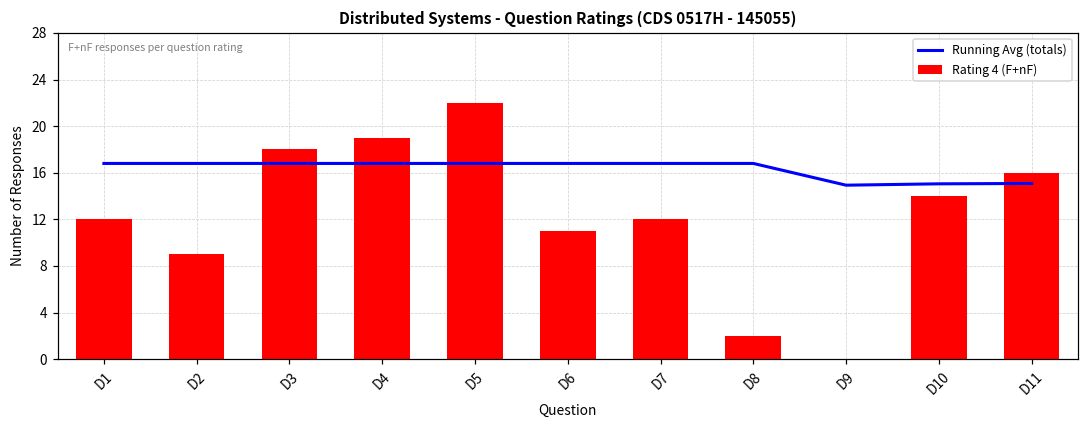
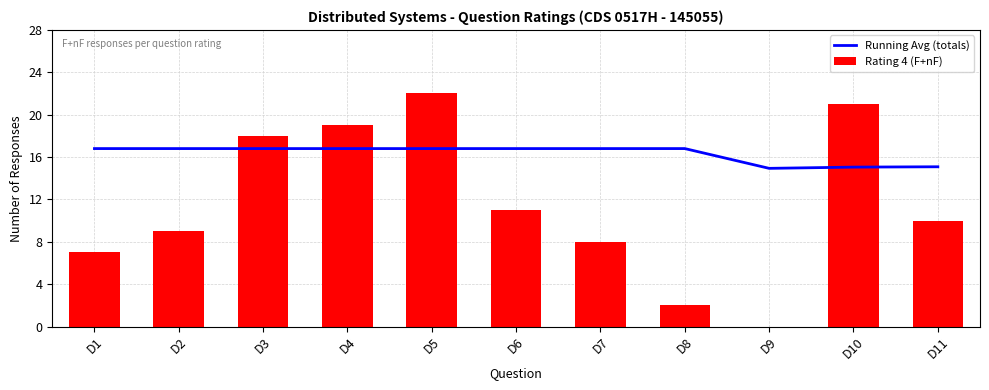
Rating 4 (F+nF), D1: 12 -> 7
Rating 4 (F+nF), D7: 12 -> 8
Rating 4 (F+nF), D10: 14 -> 21
Rating 4 (F+nF), D11: 16 -> 10
